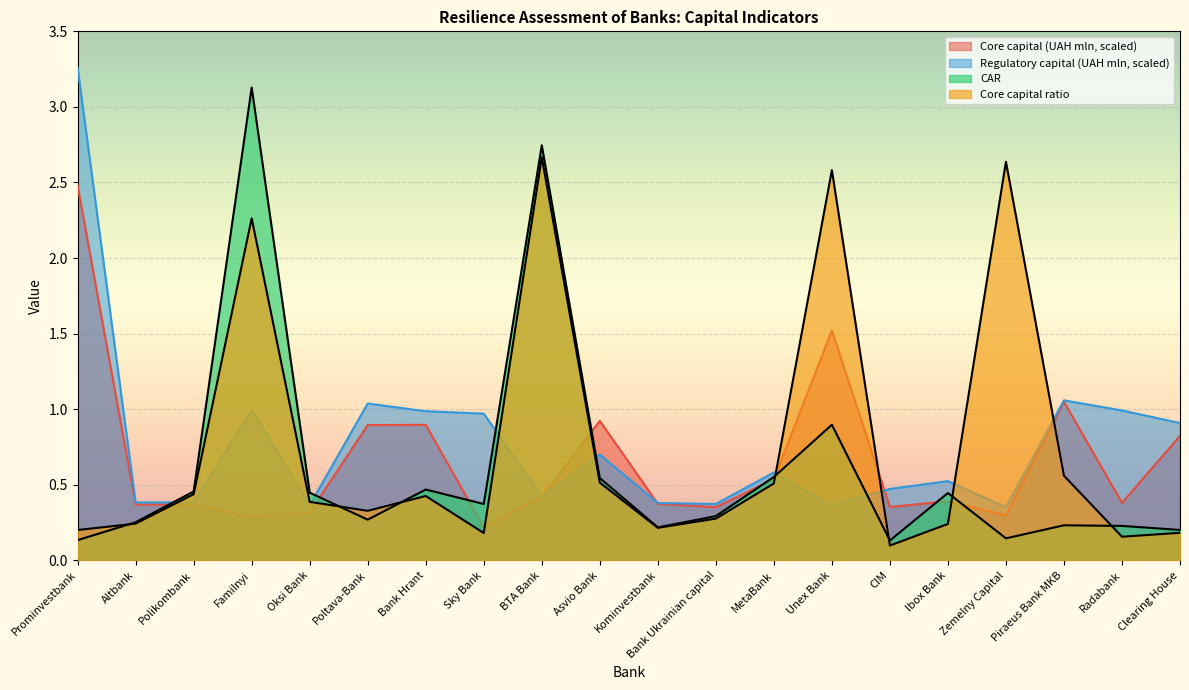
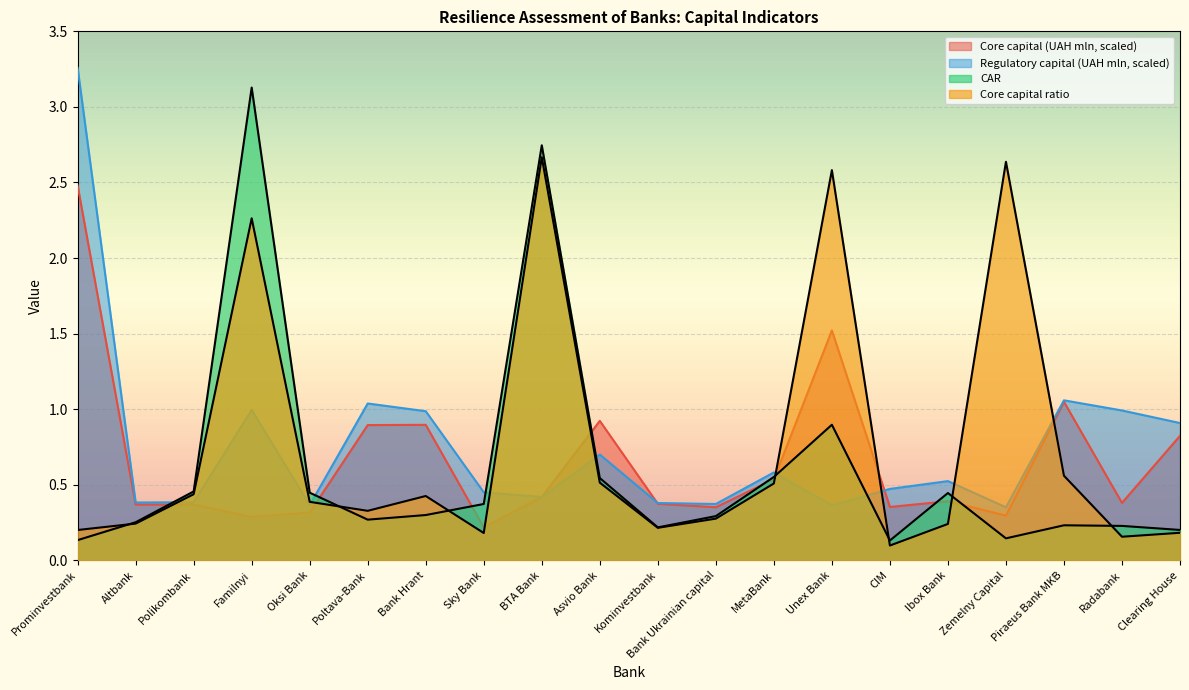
CAR, Bank Hrant: 0.47 -> 0.30
Regulatory capital (UAH mln, scaled), Sky Bank: 0.97 -> 0.45
